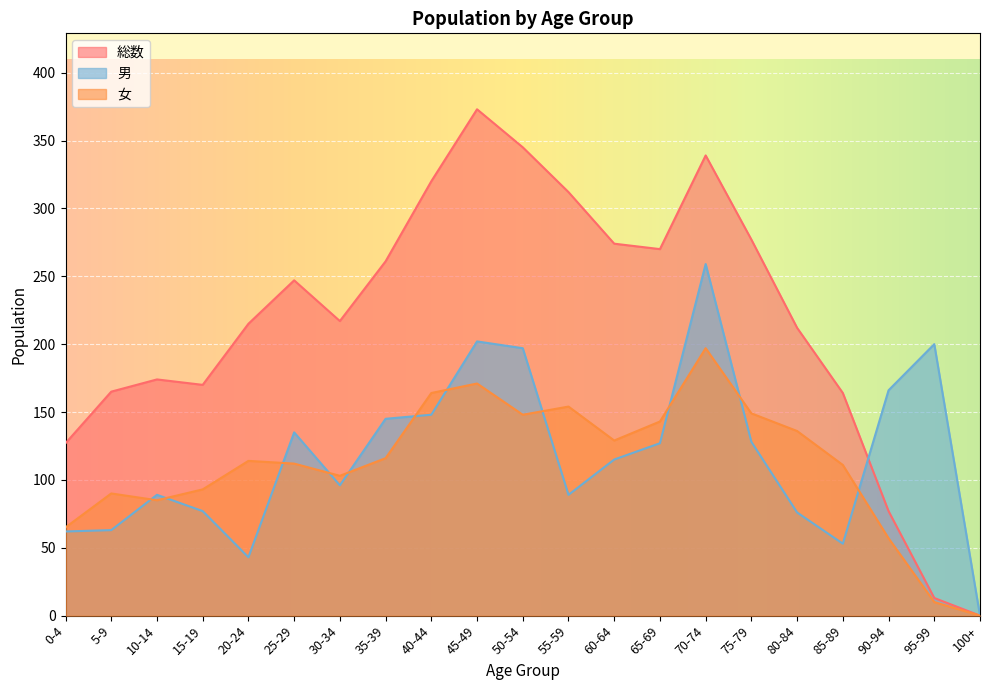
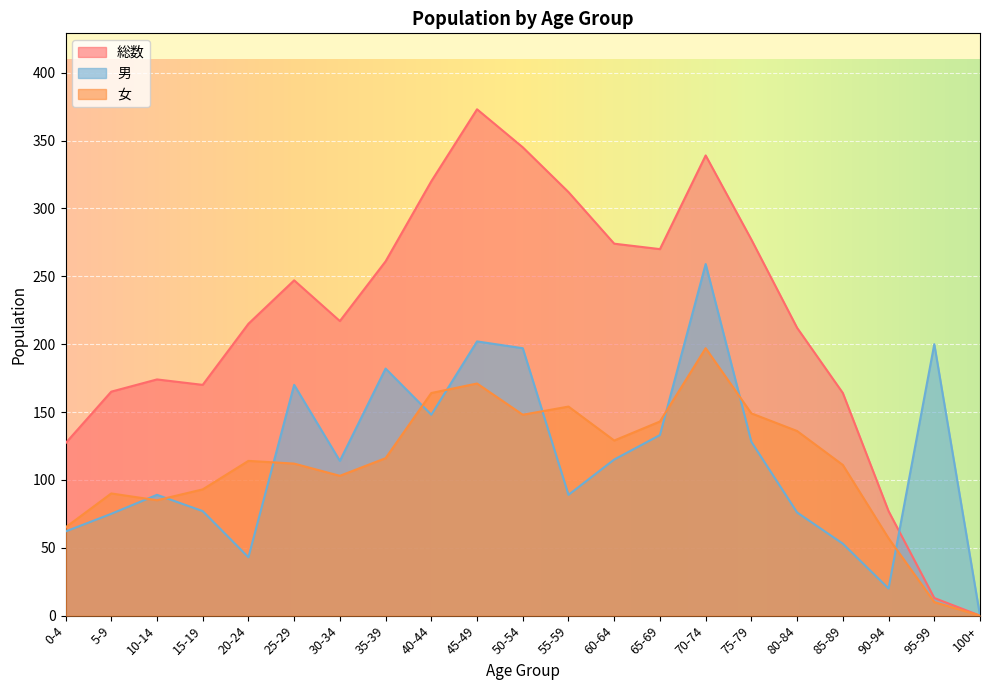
男, 5-9: 63 -> 75
男, 25-29: 135 -> 170
男, 30-34: 96 -> 114
男, 35-39: 145 -> 182
男, 65-69: 127 -> 133
男, 90-94: 166 -> 20
